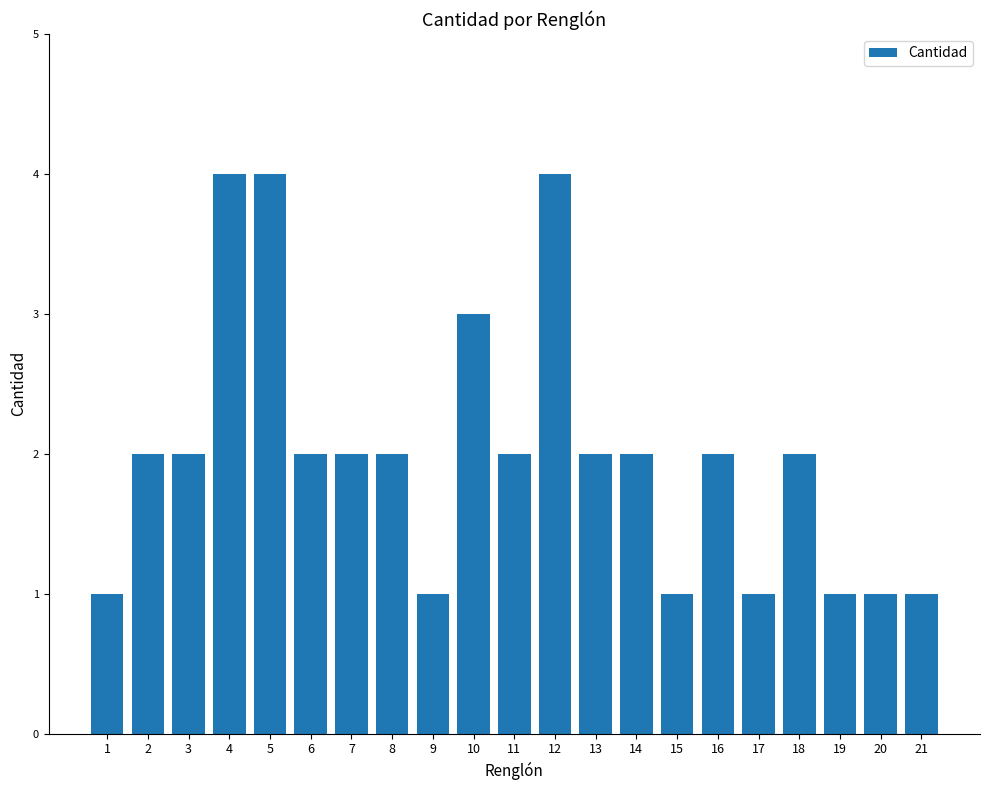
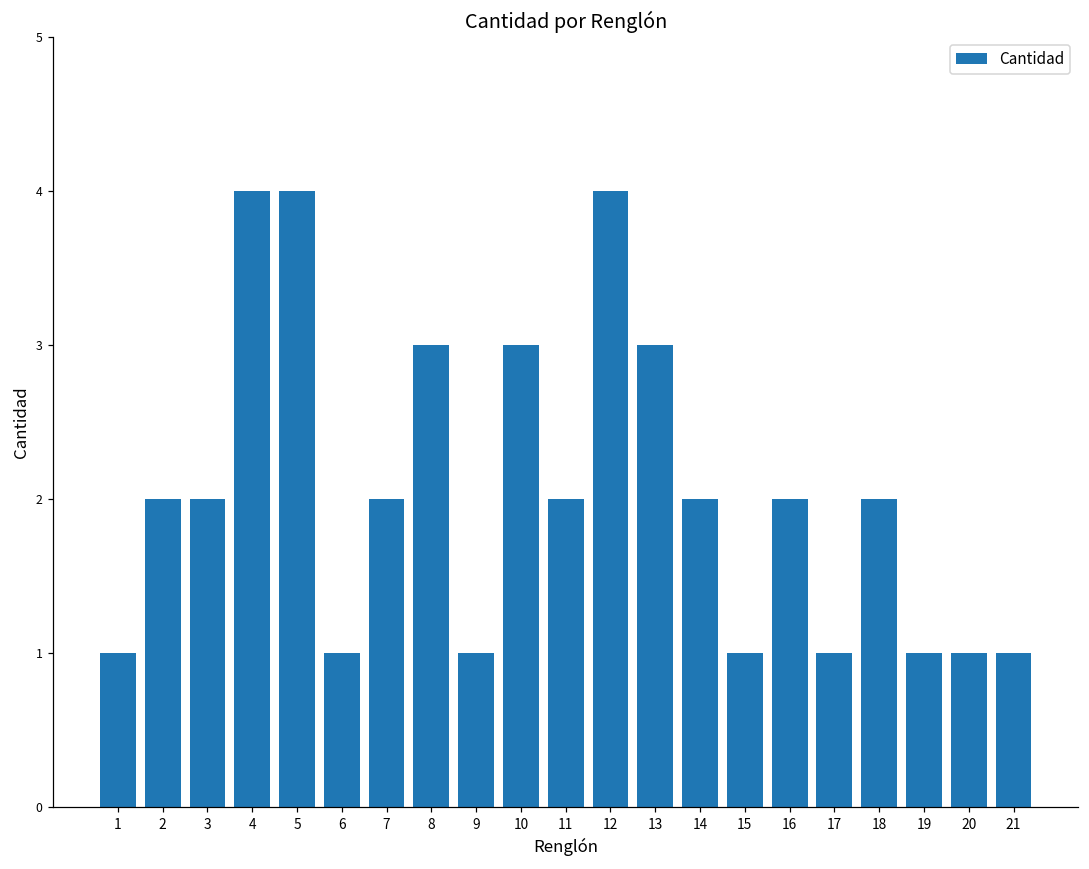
6: 2 -> 1
8: 2 -> 3
13: 2 -> 3
